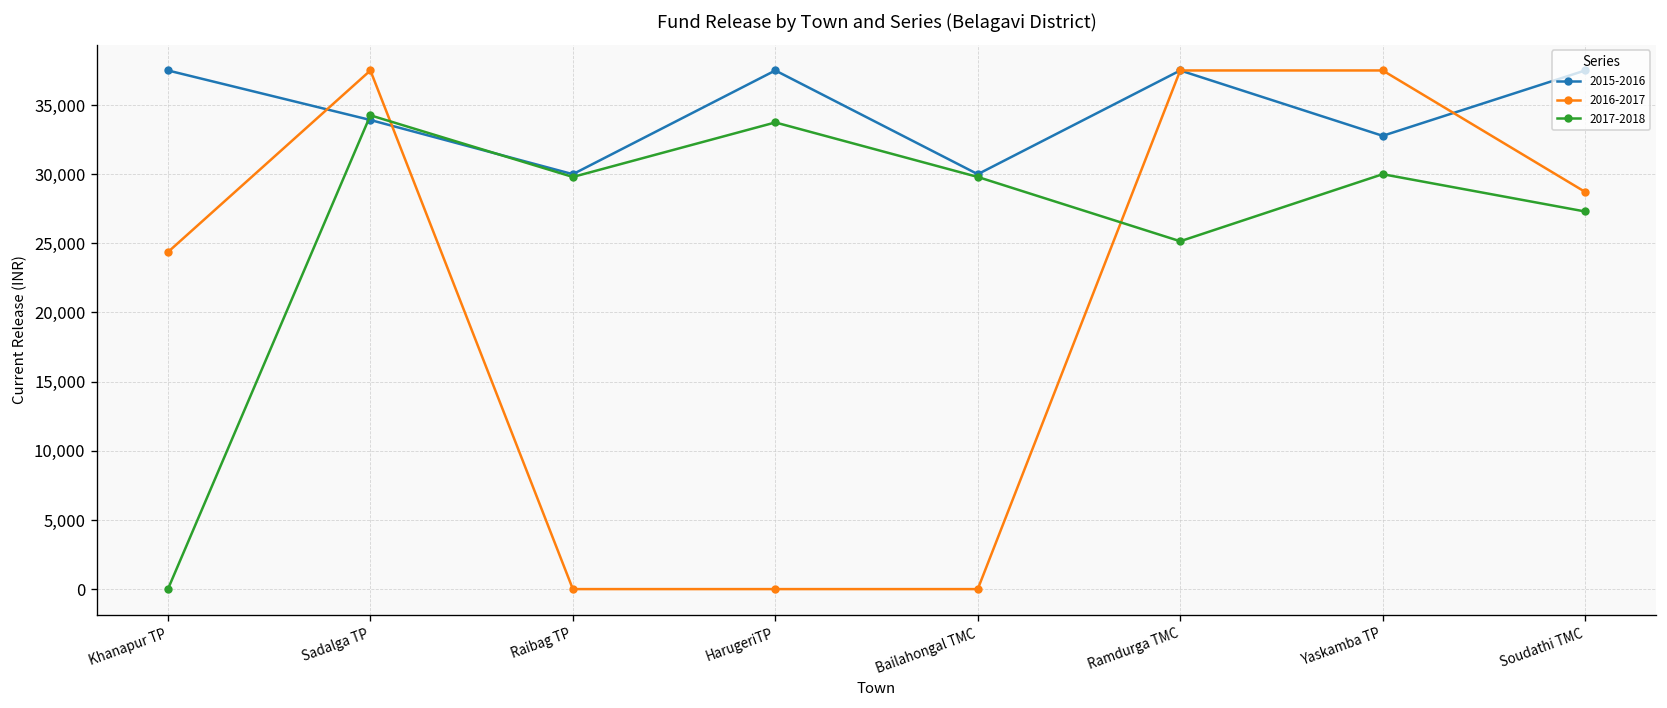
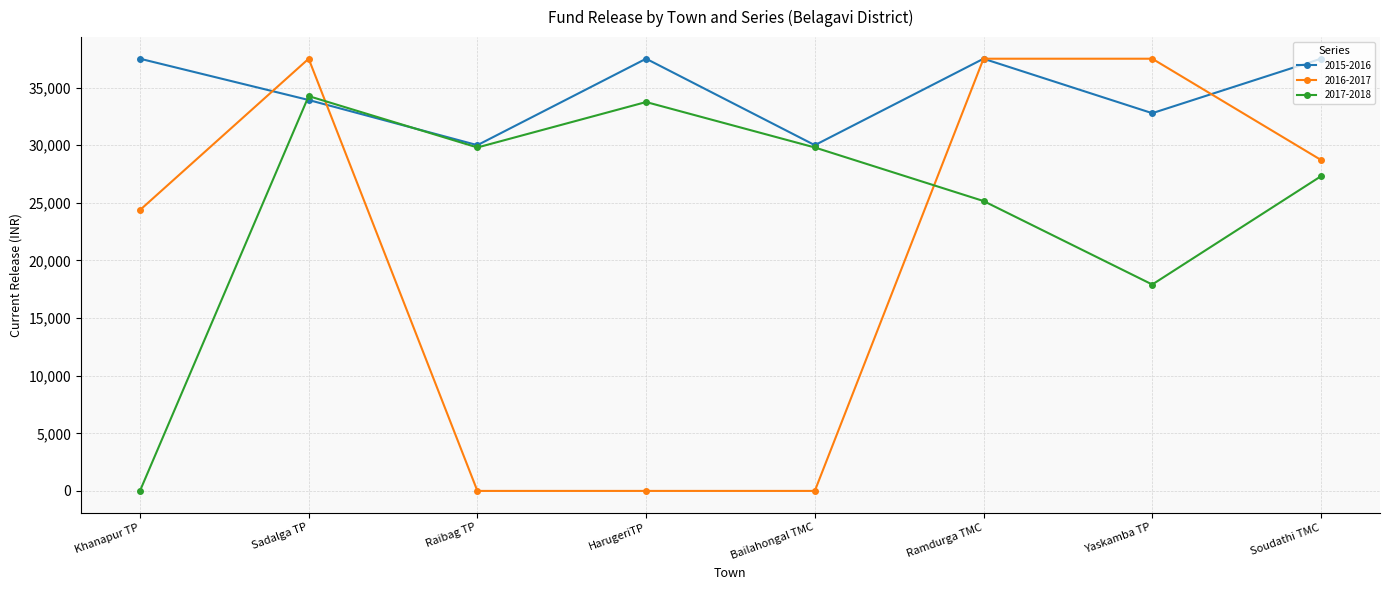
2017-2018, Yaskamba TP: 30,000 -> 17,900
